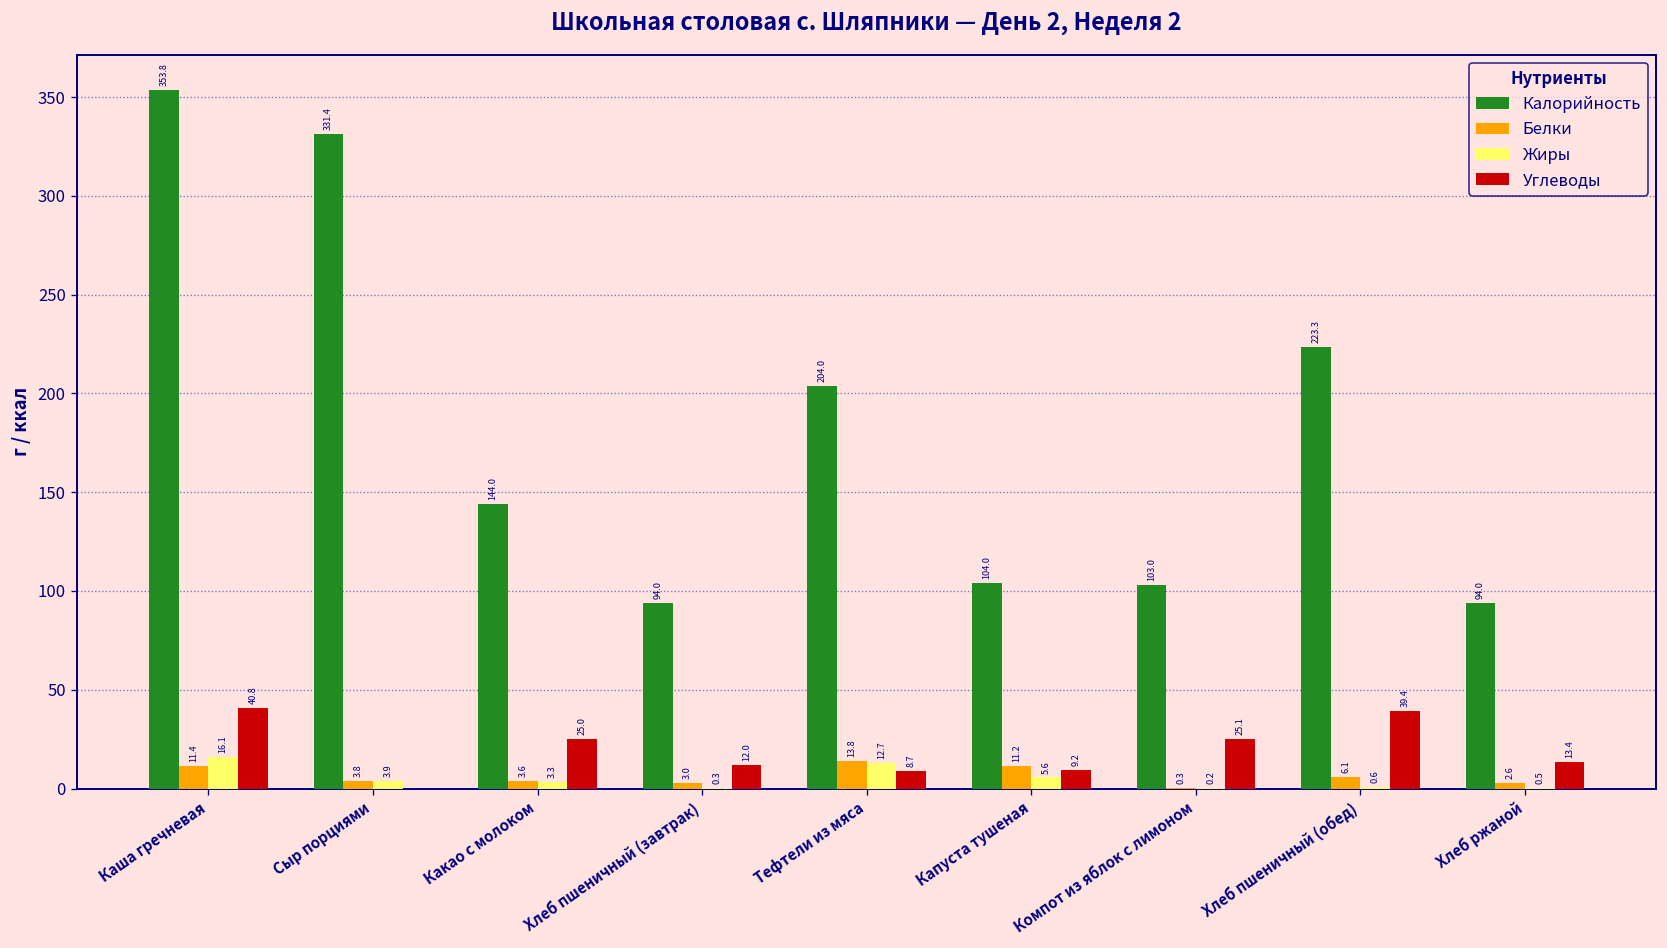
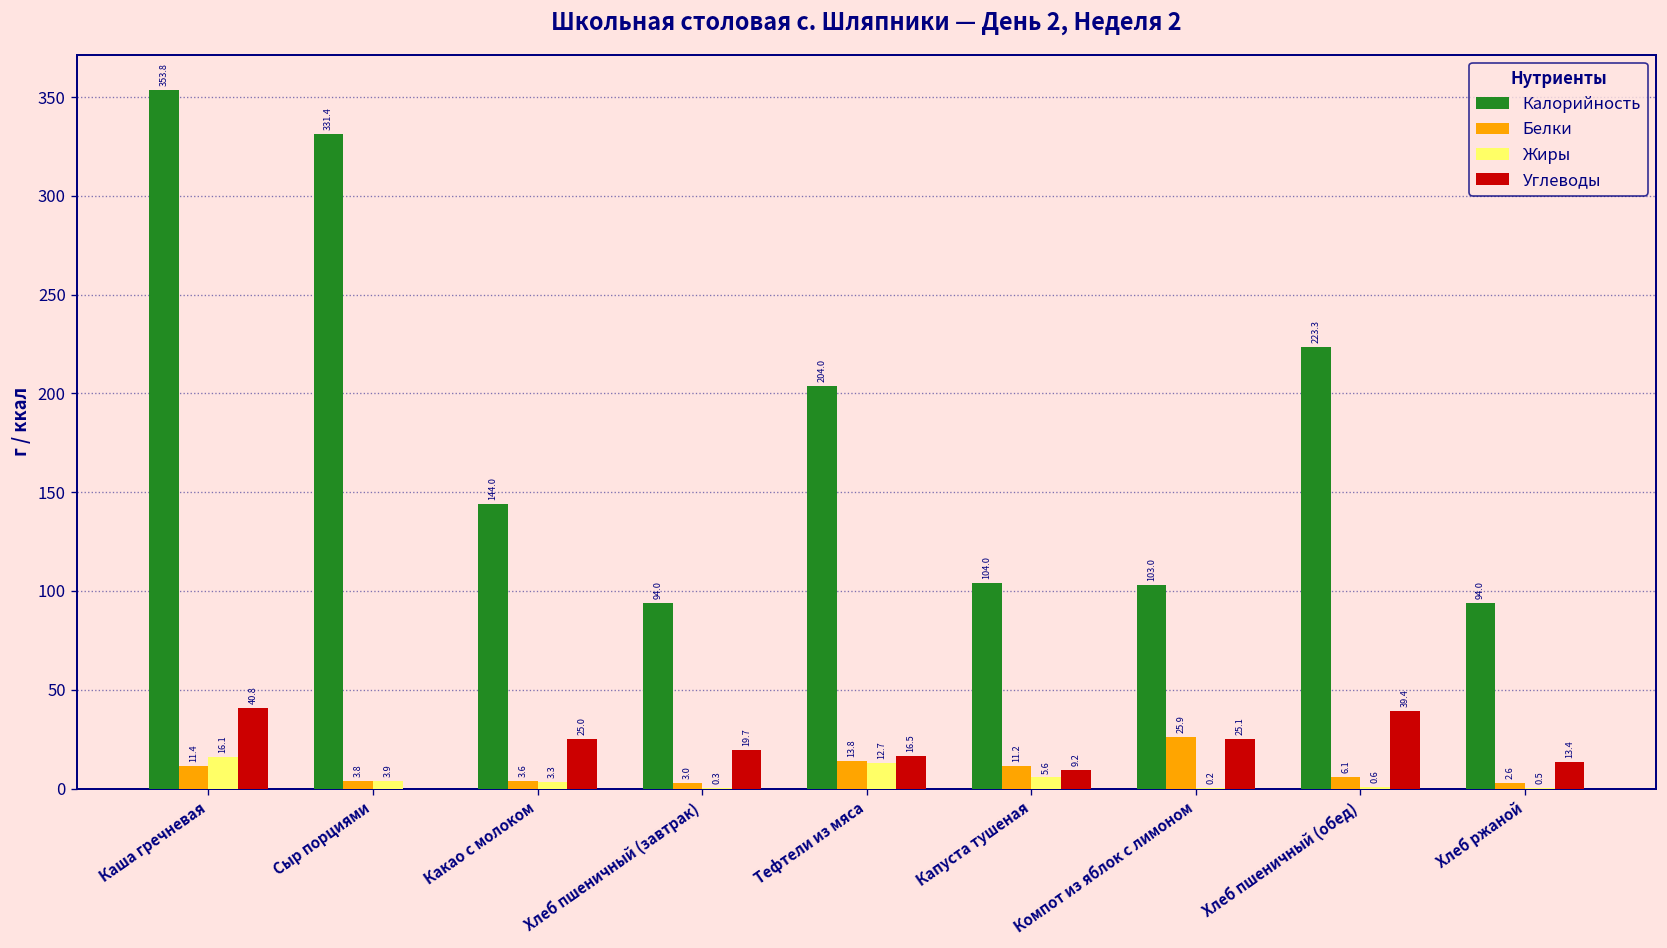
Углеводы, Хлеб пшеничный (завтрак): 12.0 -> 19.7
Углеводы, Тефтели из мяса: 8.7 -> 16.5
Белки, Компот из яблок с лимоном: 0.3 -> 25.9
